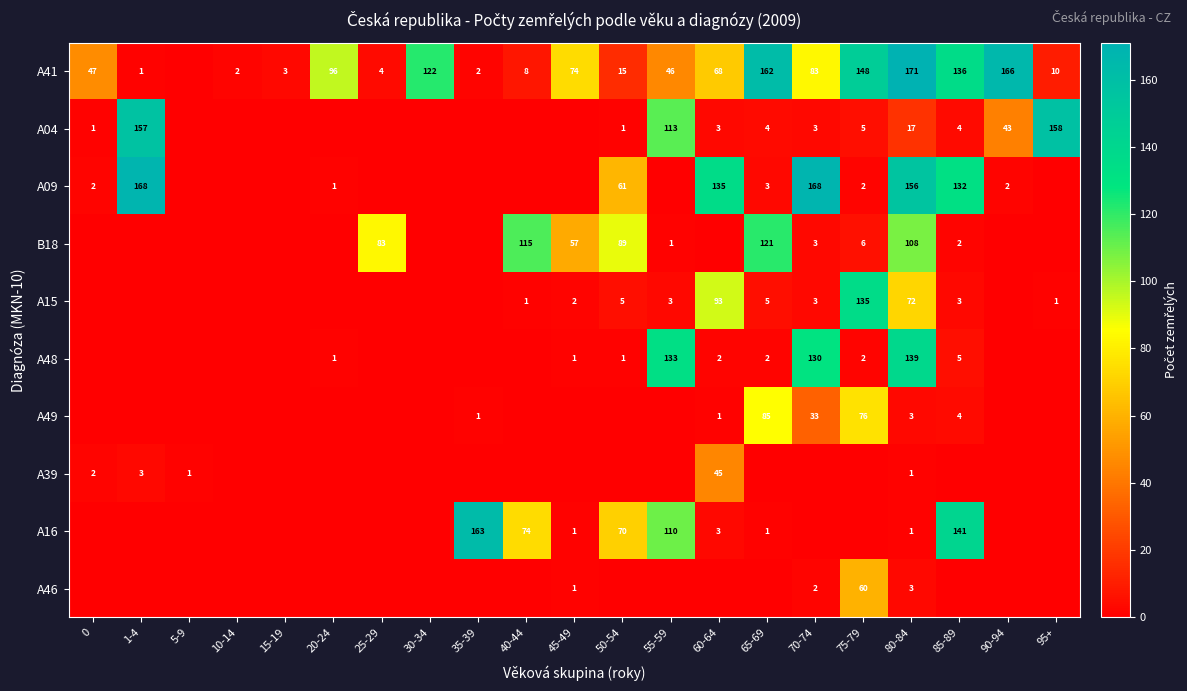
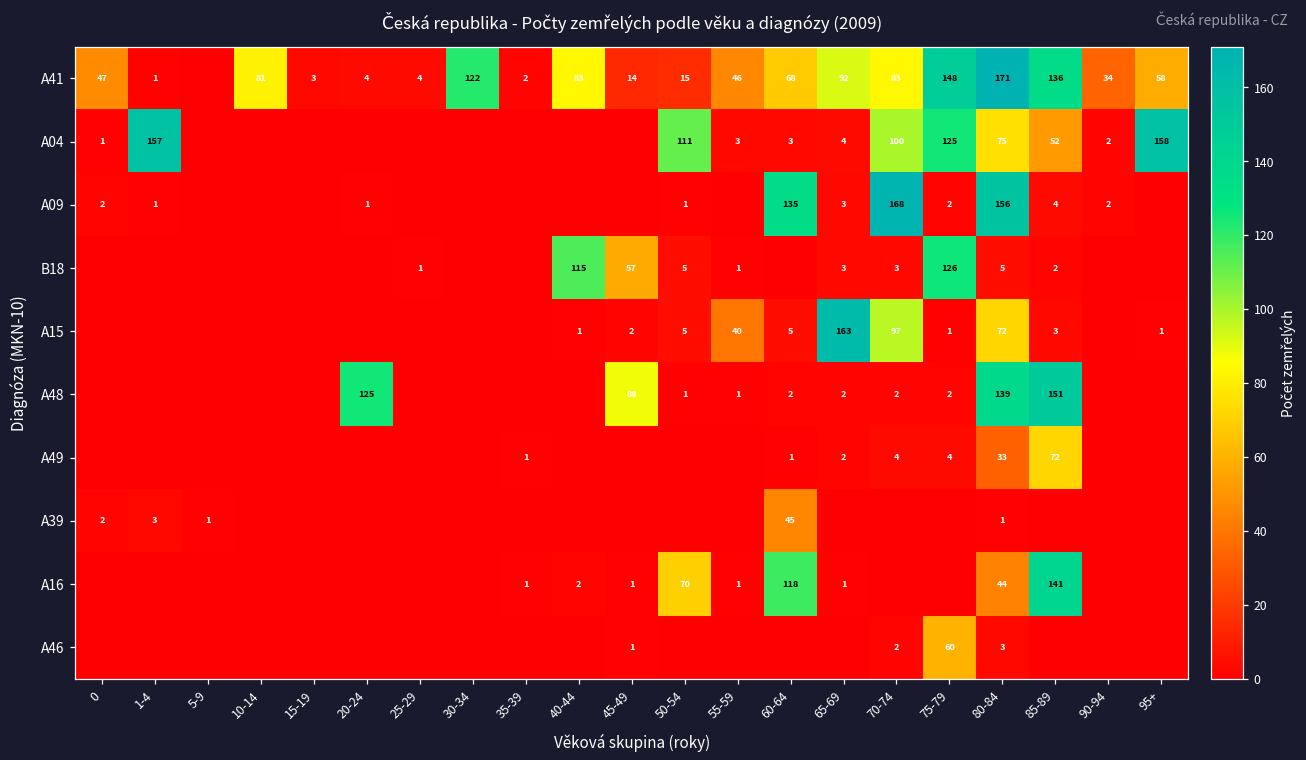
A41, 10-14: 2 -> 81
A41, 20-24: 96 -> 4
A41, 40-44: 8 -> 83
A41, 45-49: 74 -> 14
A41, 65-69: 162 -> 92
A41, 90-94: 166 -> 34
A41, 95+: 10 -> 58
A04, 50-54: 1 -> 111
A04, 55-59: 113 -> 3
A04, 70-74: 3 -> 100
A04, 75-79: 5 -> 125
A04, 80-84: 17 -> 75
A04, 85-89: 4 -> 52
A04, 90-94: 43 -> 2
A09, 1-4: 168 -> 1
A09, 50-54: 61 -> 1
A09, 85-89: 132 -> 4
B18, 25-29: 83 -> 1
B18, 50-54: 89 -> 5
B18, 65-69: 121 -> 3
B18, 75-79: 6 -> 126
B18, 80-84: 108 -> 5
A15, 55-59: 3 -> 40
A15, 60-64: 93 -> 5
A15, 65-69: 5 -> 163
A15, 70-74: 3 -> 97
A15, 75-79: 135 -> 1
A48, 20-24: 1 -> 125
A48, 45-49: 1 -> 88
A48, 55-59: 133 -> 1
A48, 70-74: 130 -> 2
A48, 85-89: 5 -> 151
A49, 65-69: 85 -> 2
A49, 70-74: 33 -> 4
A49, 75-79: 76 -> 4
A49, 80-84: 3 -> 33
A49, 85-89: 4 -> 72
A16, 35-39: 163 -> 1
A16, 40-44: 74 -> 2
A16, 55-59: 110 -> 1
A16, 60-64: 3 -> 118
A16, 80-84: 1 -> 44
